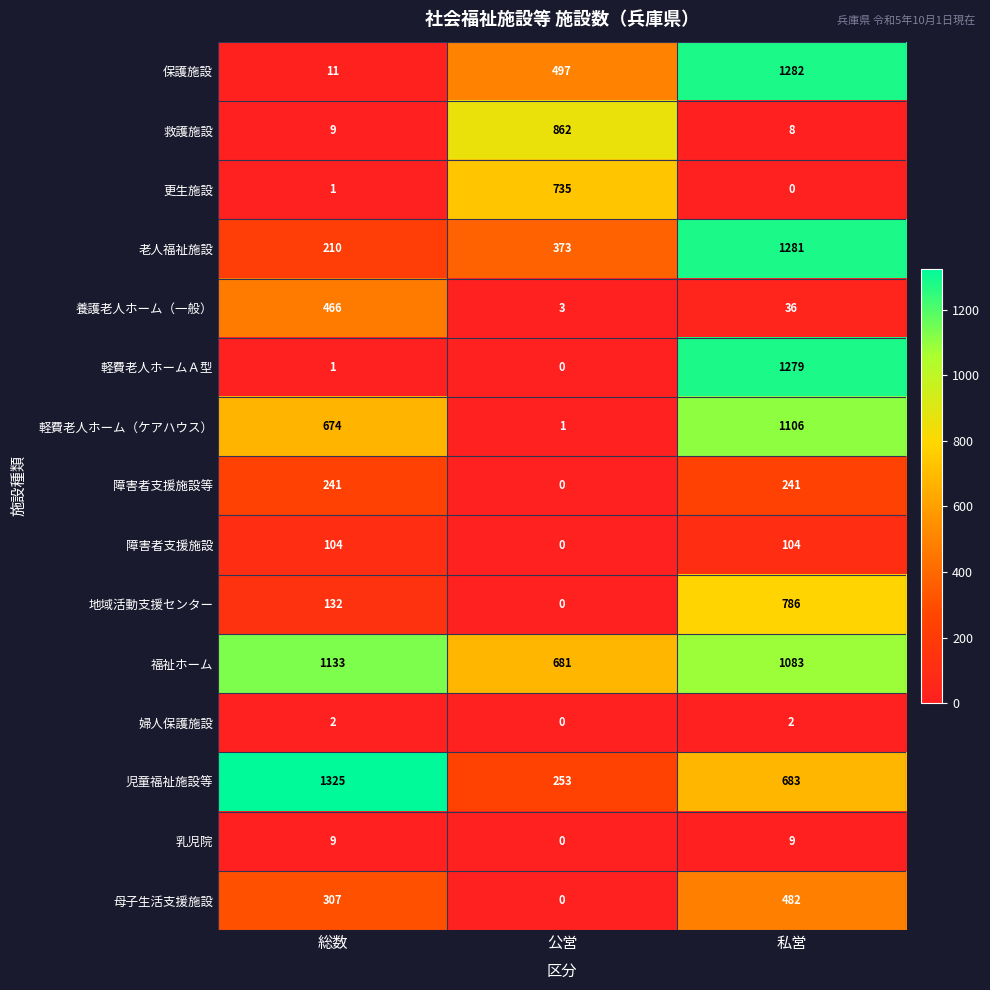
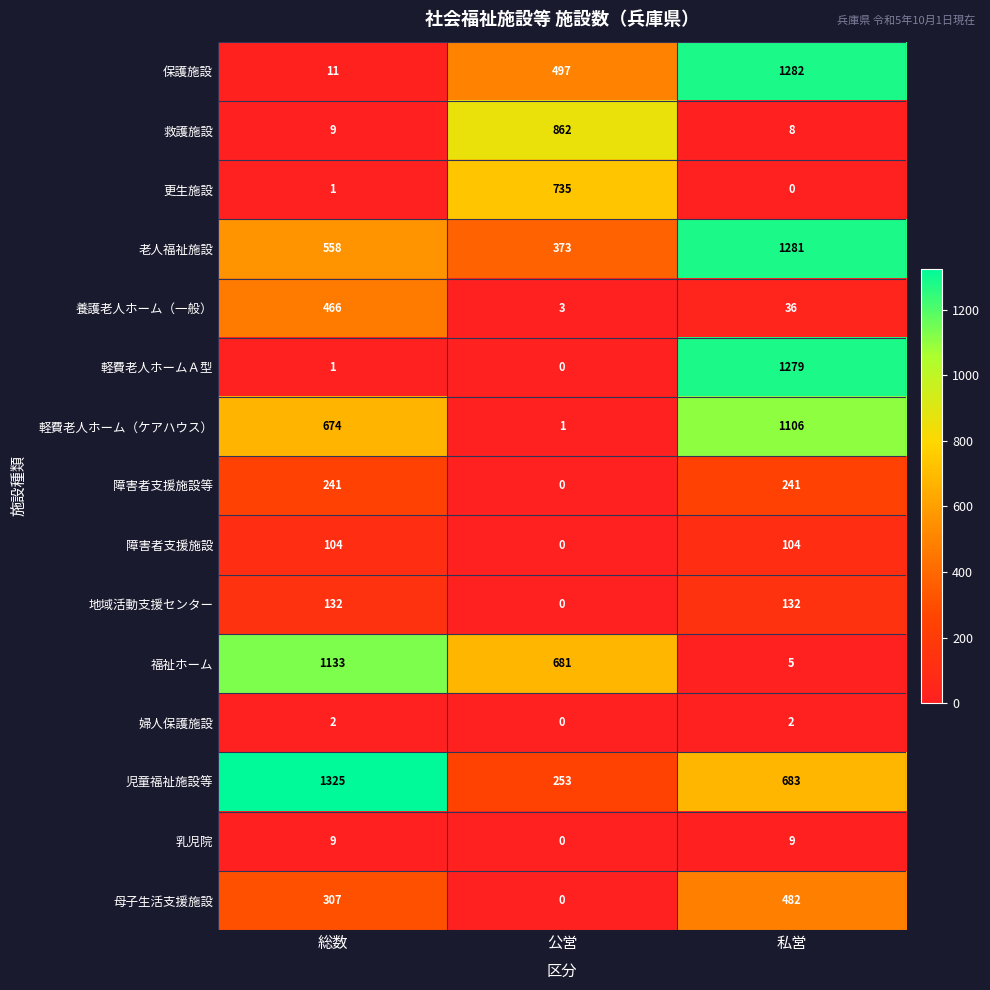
老人福祉施設, 総数: 210 -> 558
地域活動支援センター, 私営: 786 -> 132
福祉ホーム, 私営: 1083 -> 5
